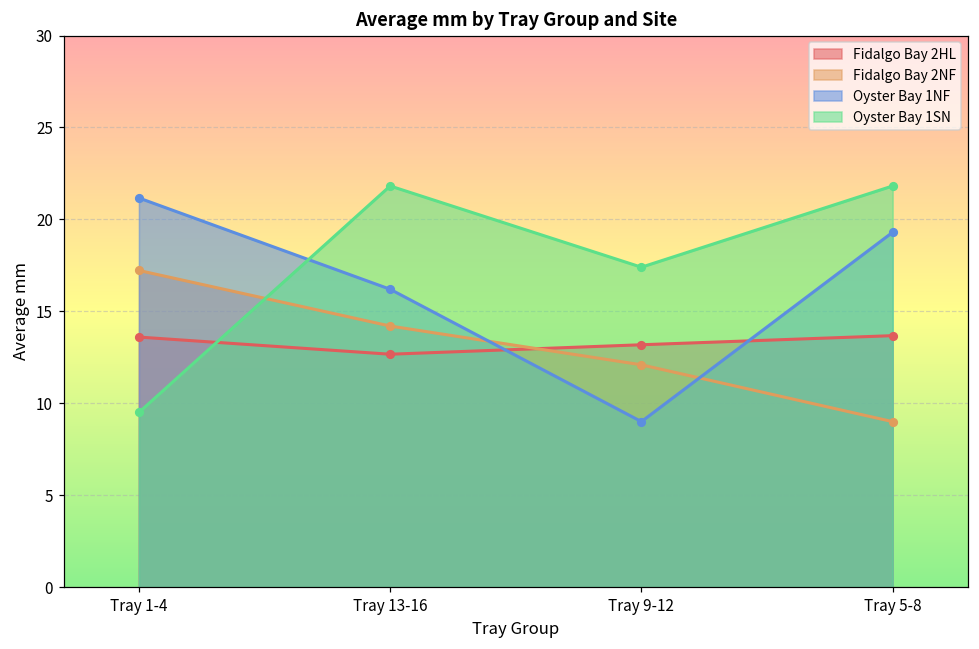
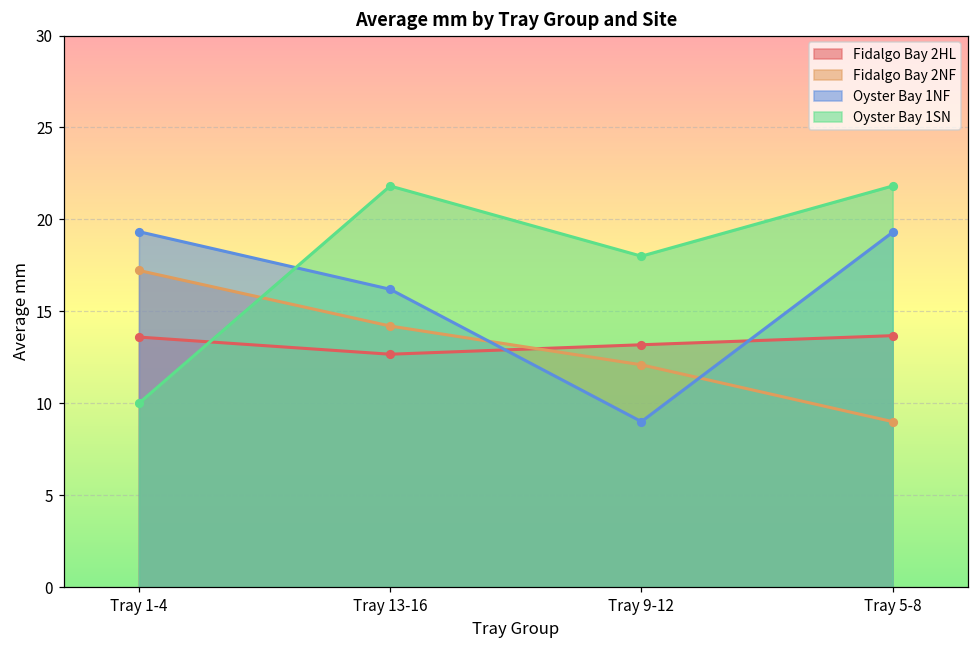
Oyster Bay 1NF, Tray 1-4: 21.2 -> 19.3
Oyster Bay 1SN, Tray 1-4: 9.5 -> 10.0
Oyster Bay 1SN, Tray 9-12: 17.4 -> 18.0
